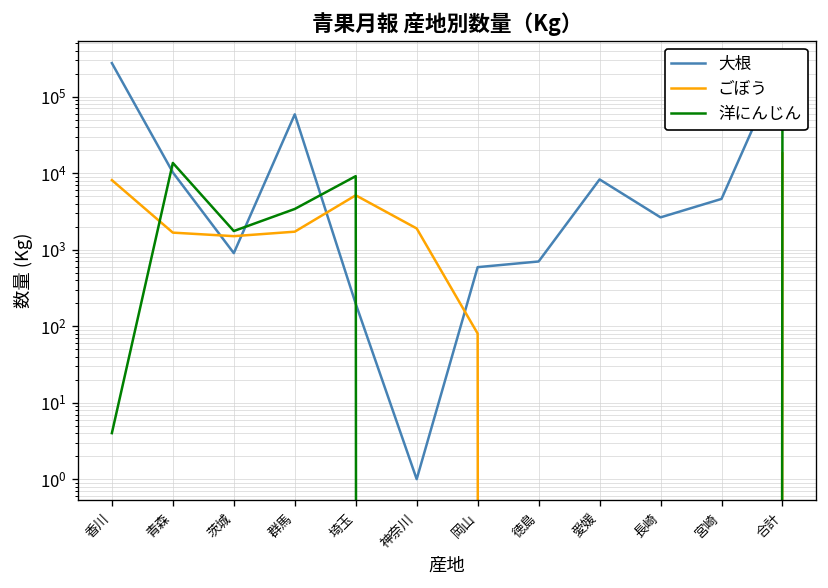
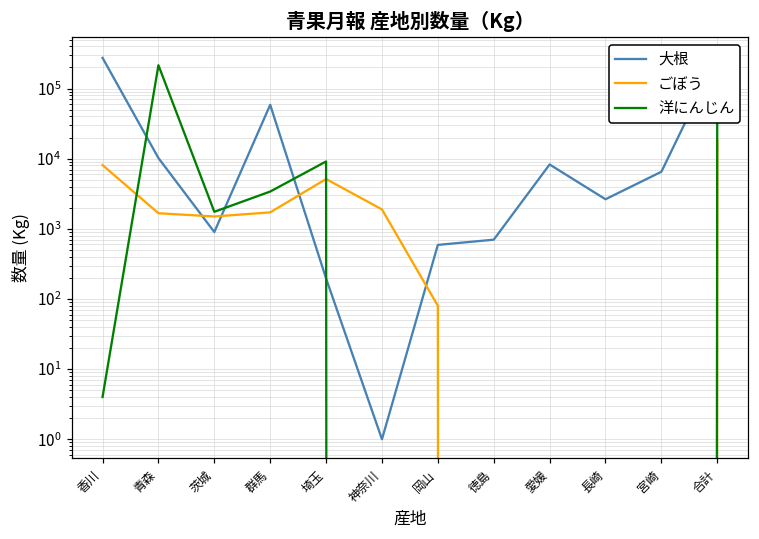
洋にんじん, 青森: 14000 -> 220000
大根, 宮崎: 5000 -> 7000
